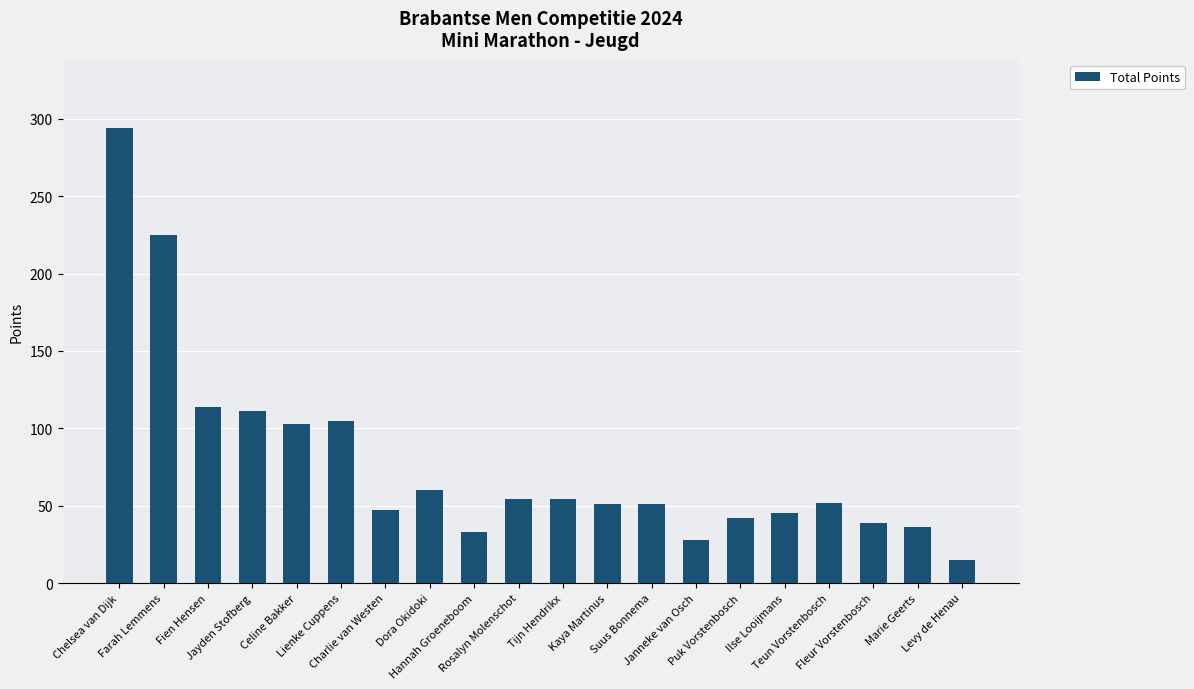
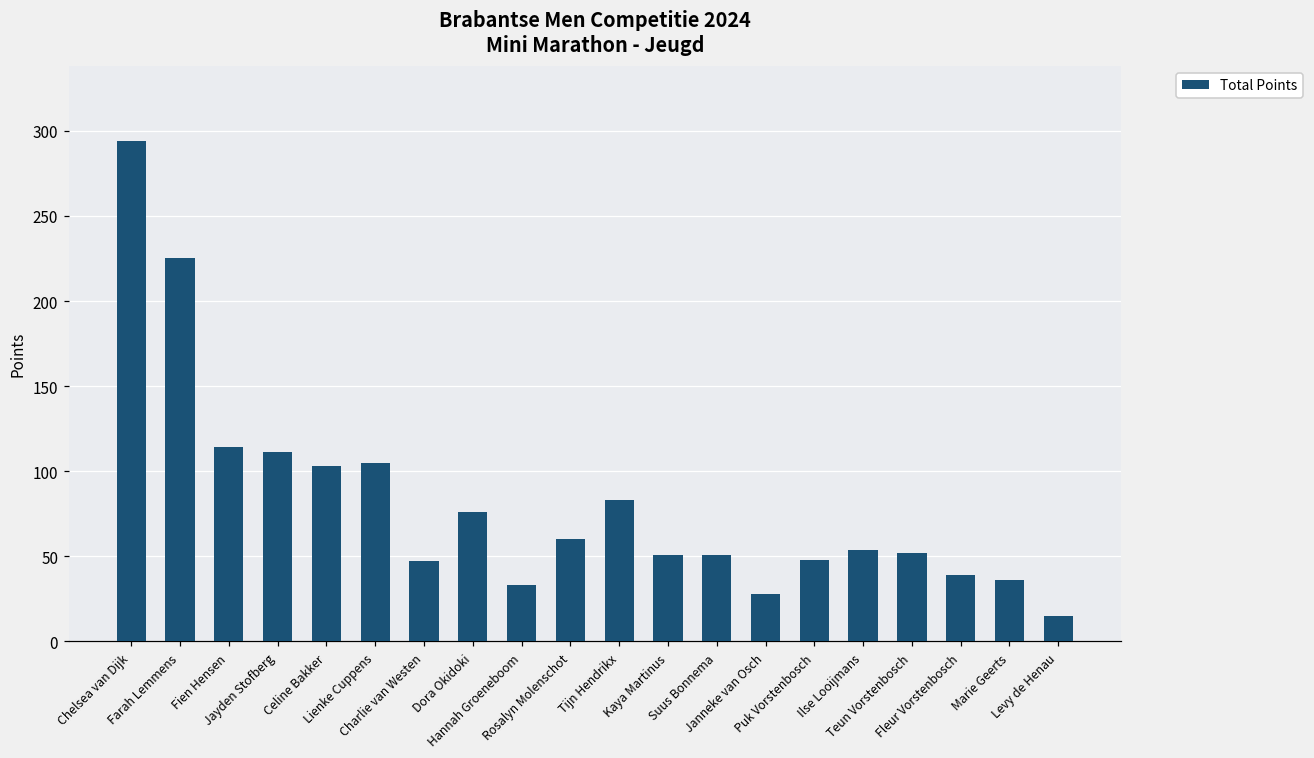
Dora Okidoki: 60 -> 76
Rosalyn Molenschot: 54 -> 60
Tijn Hendrikx: 54 -> 83
Puk Vorstenbosch: 42 -> 48
Ilse Looijmans: 45 -> 54
